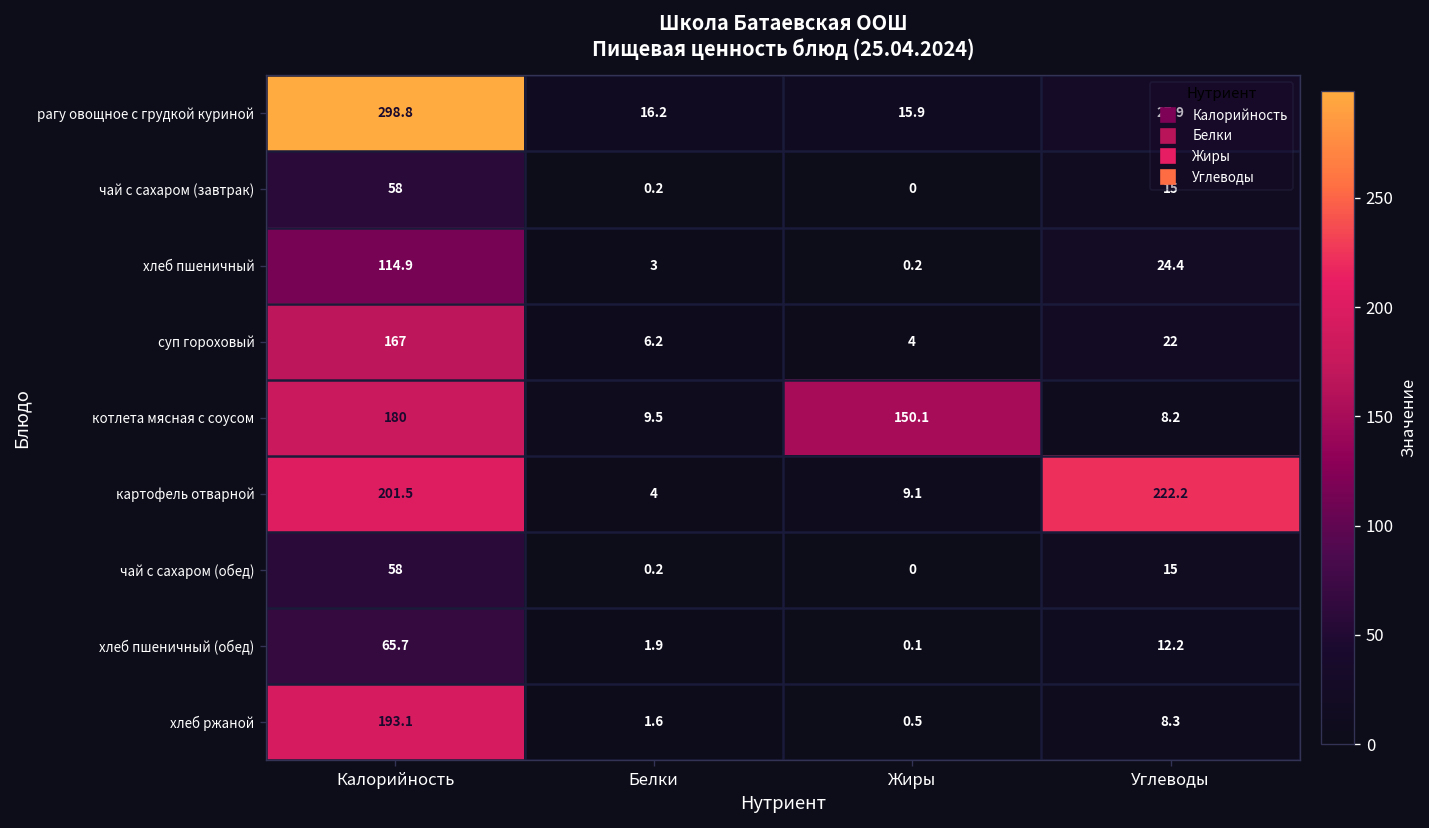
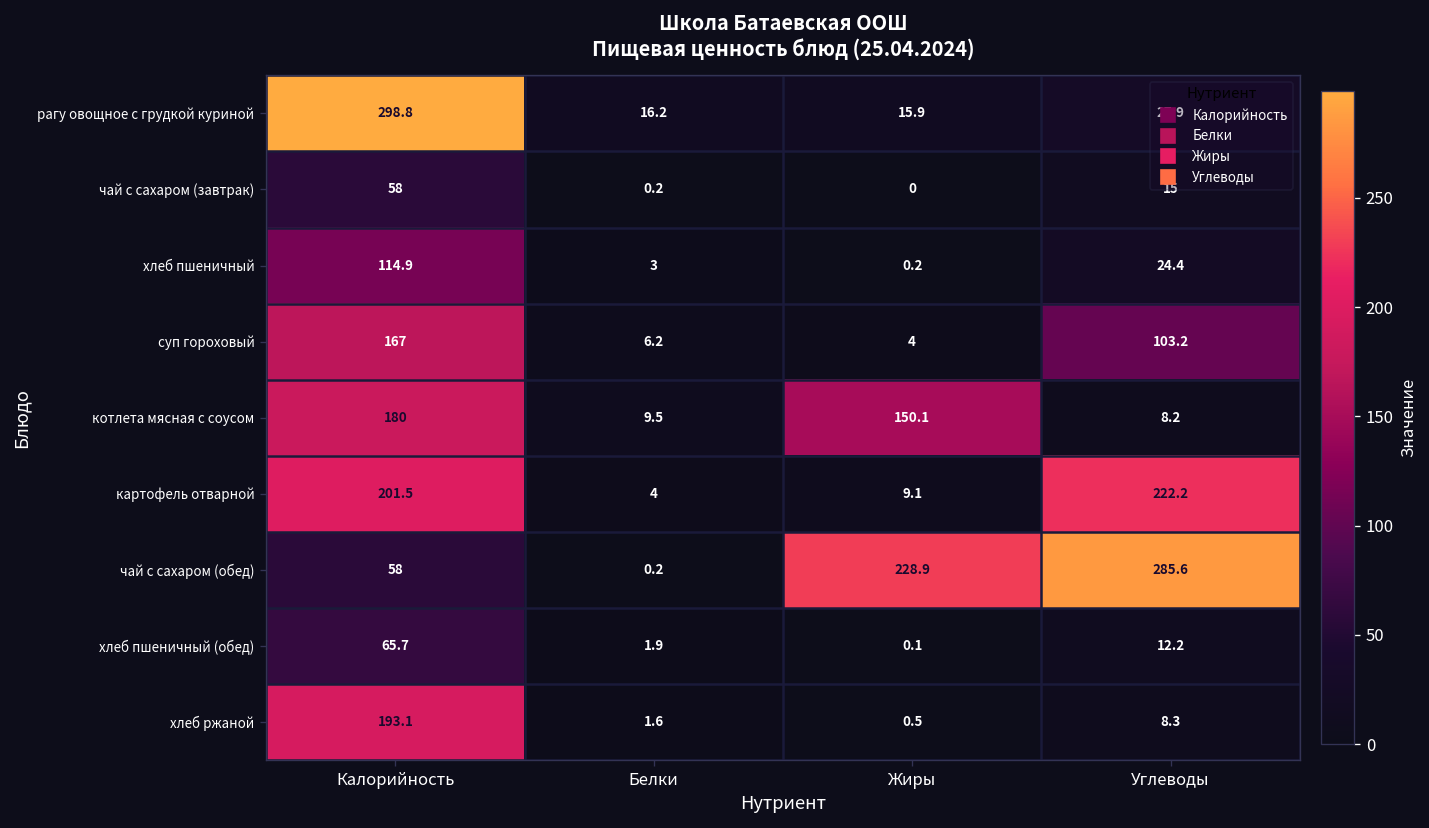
суп гороховый, Углеводы: 22 -> 103.2
чай с сахаром (обед), Жиры: 0 -> 228.9
чай с сахаром (обед), Углеводы: 15 -> 285.6
